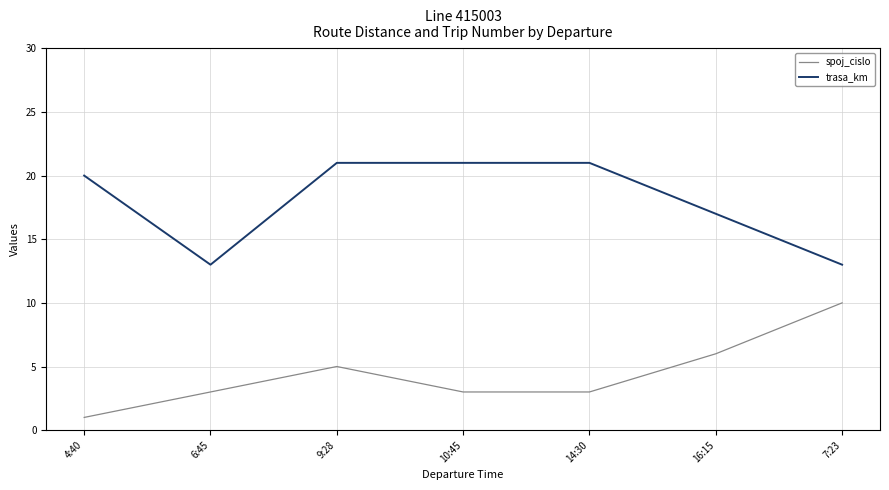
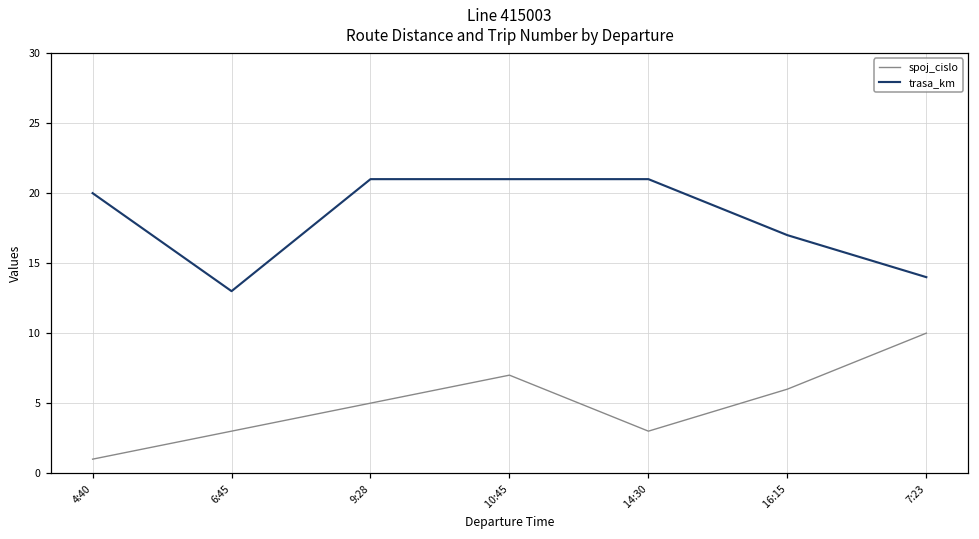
spoj_cislo, 10:45: 3 -> 7
trasa_km, 7:23: 13 -> 14
